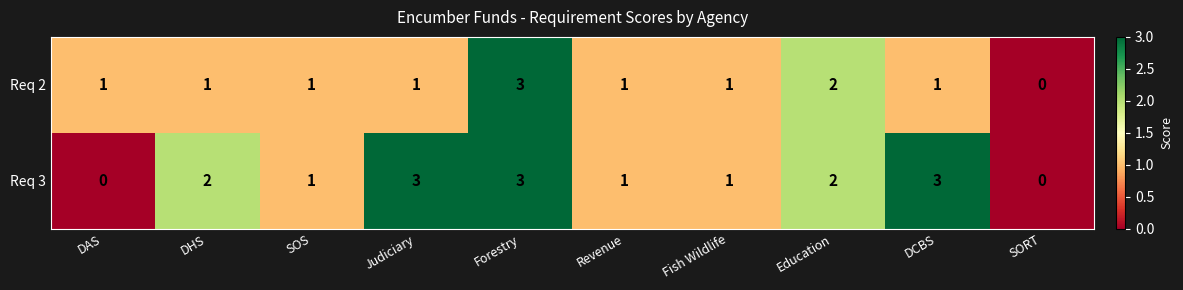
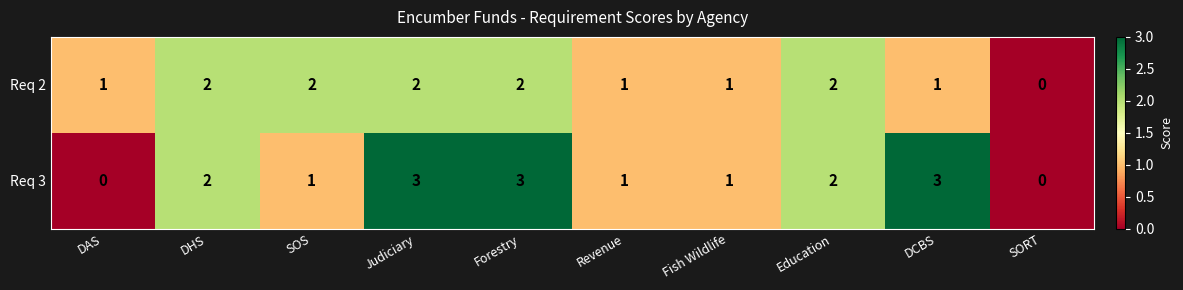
Req 2, DHS: 1 -> 2
Req 2, SOS: 1 -> 2
Req 2, Judiciary: 1 -> 2
Req 2, Forestry: 3 -> 2
